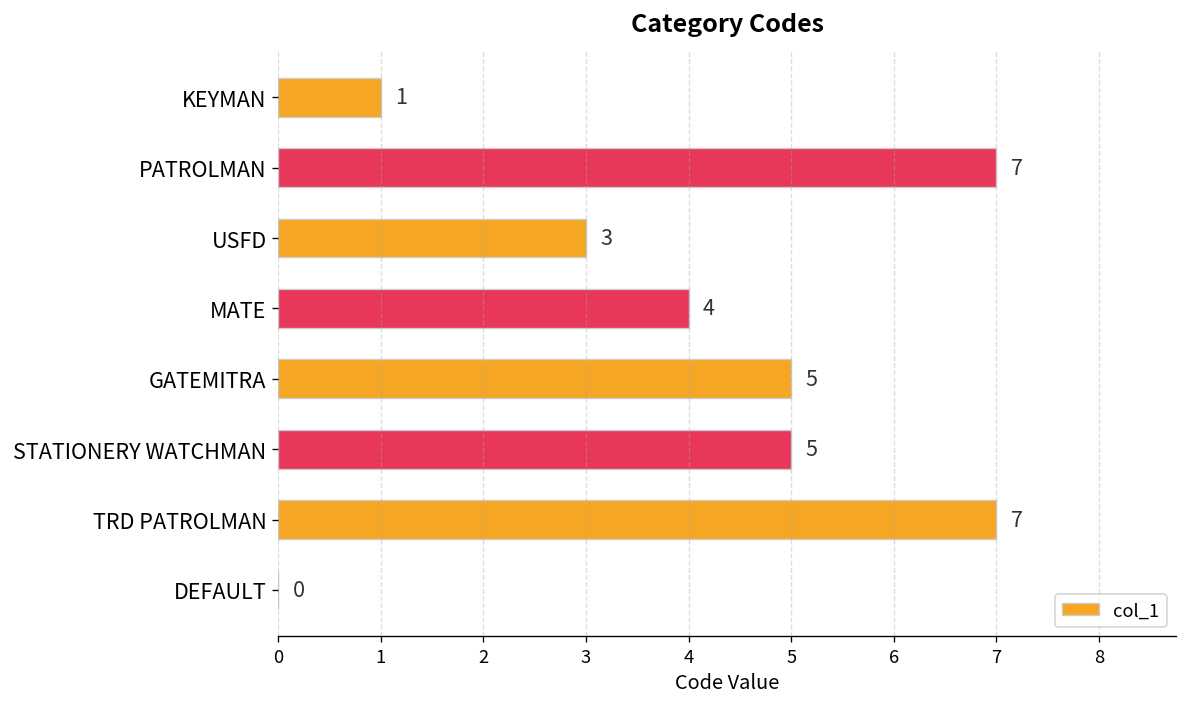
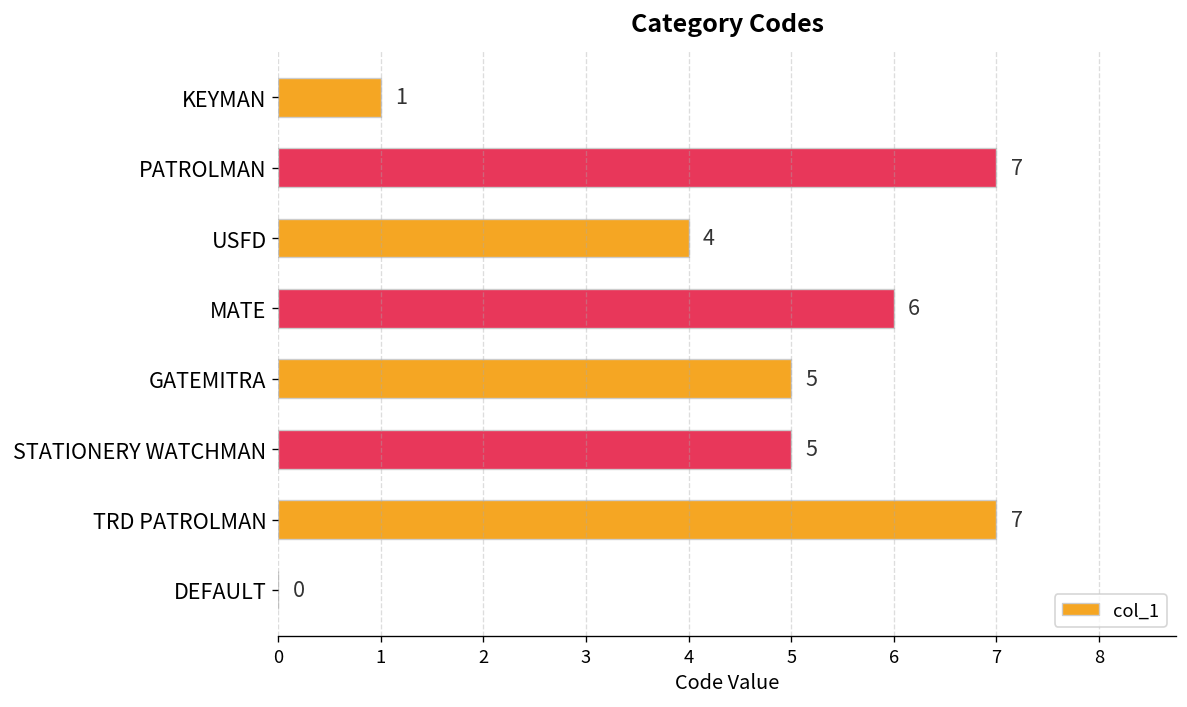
USFD: 3 -> 4
MATE: 4 -> 6
